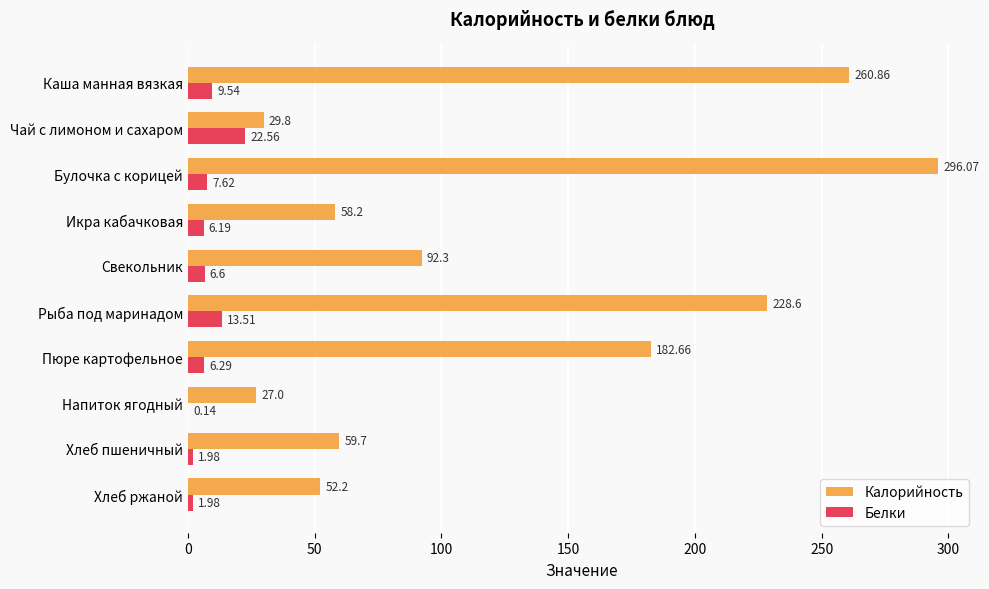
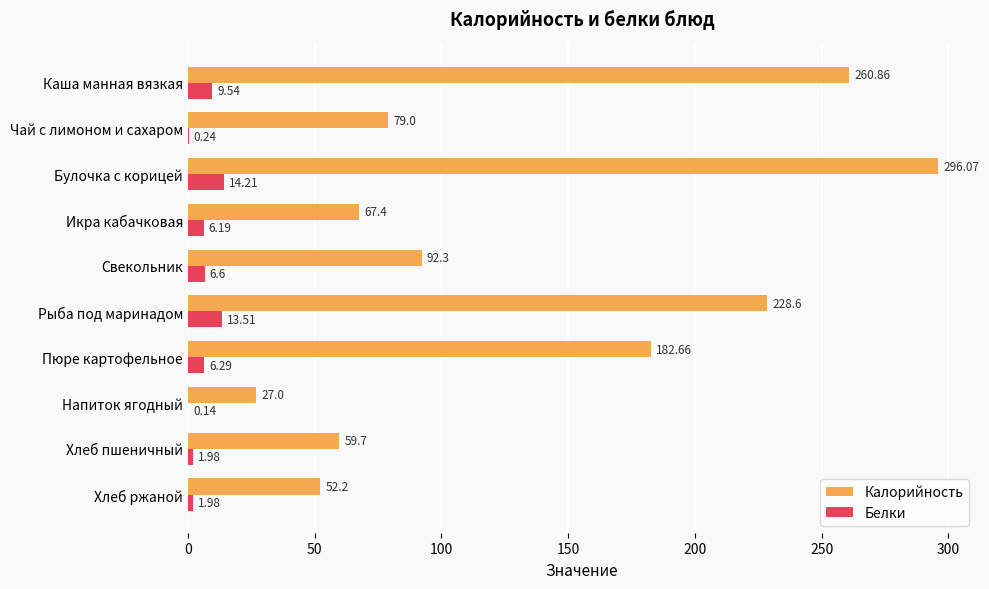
Калорийность, Чай с лимоном и сахаром: 29.8 -> 79.0
Белки, Чай с лимоном и сахаром: 22.56 -> 0.24
Белки, Булочка с корицей: 7.62 -> 14.21
Калорийность, Икра кабачковая: 58.2 -> 67.4
